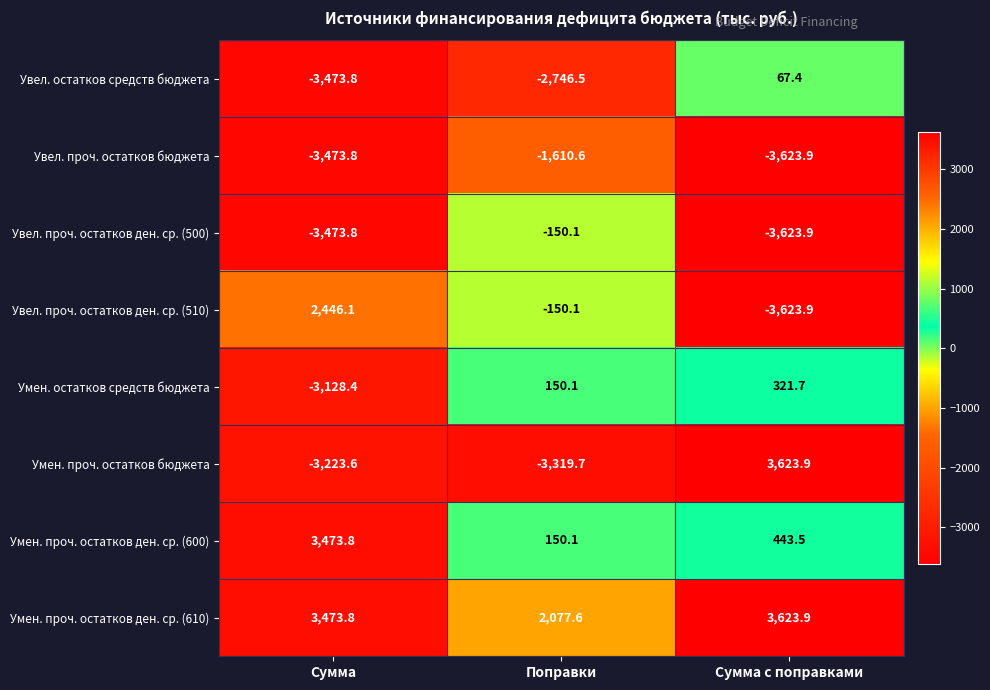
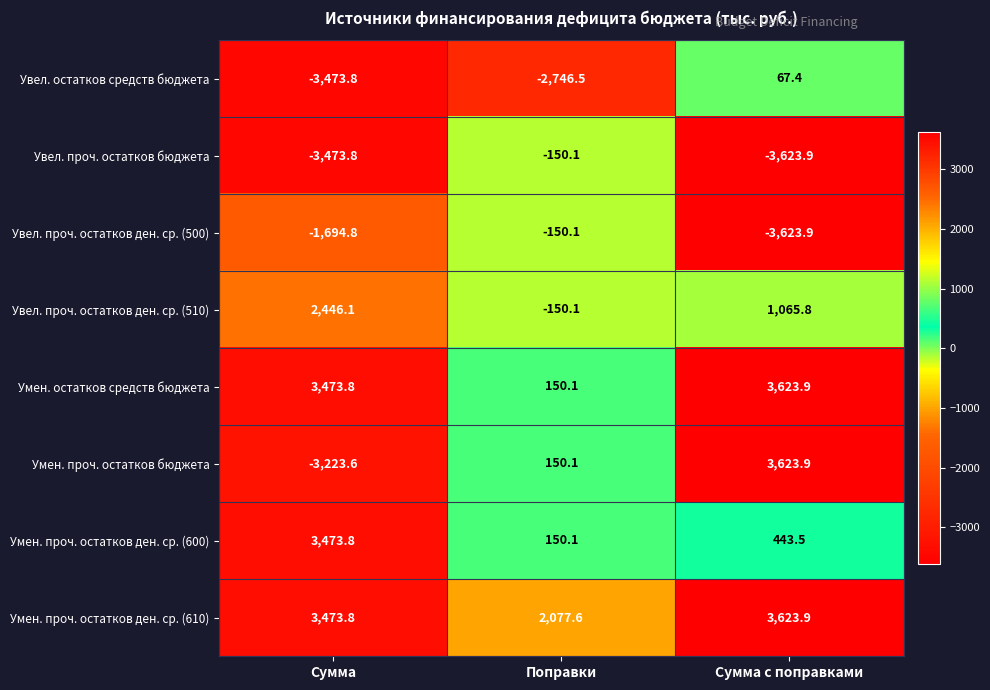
Увел. проч. остатков бюджета, Поправки: -1,610.6 -> -150.1
Увел. проч. остатков ден. ср. (500), Сумма: -3,473.8 -> -1,694.8
Увел. проч. остатков ден. ср. (510), Сумма с поправками: -3,623.9 -> 1,065.8
Умен. остатков средств бюджета, Сумма: -3,128.4 -> 3,473.8
Умен. остатков средств бюджета, Сумма с поправками: 321.7 -> 3,623.9
Умен. проч. остатков бюджета, Поправки: -3,319.7 -> 150.1
